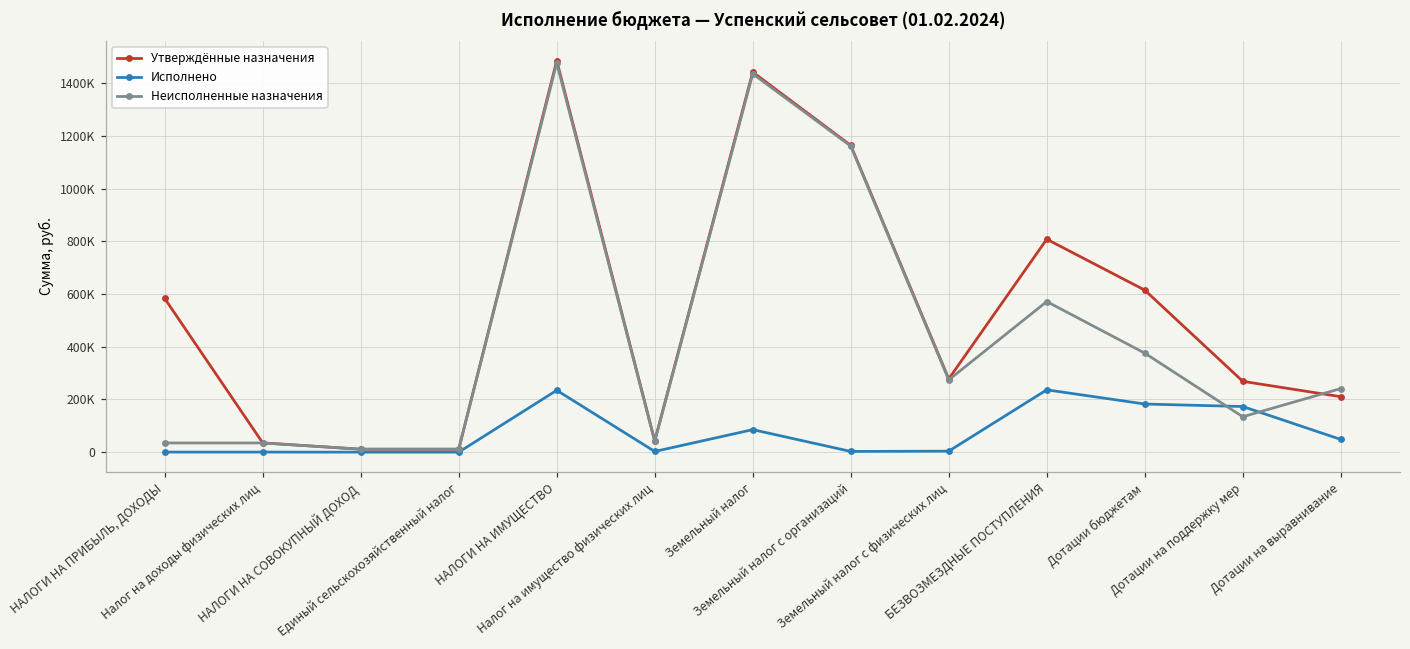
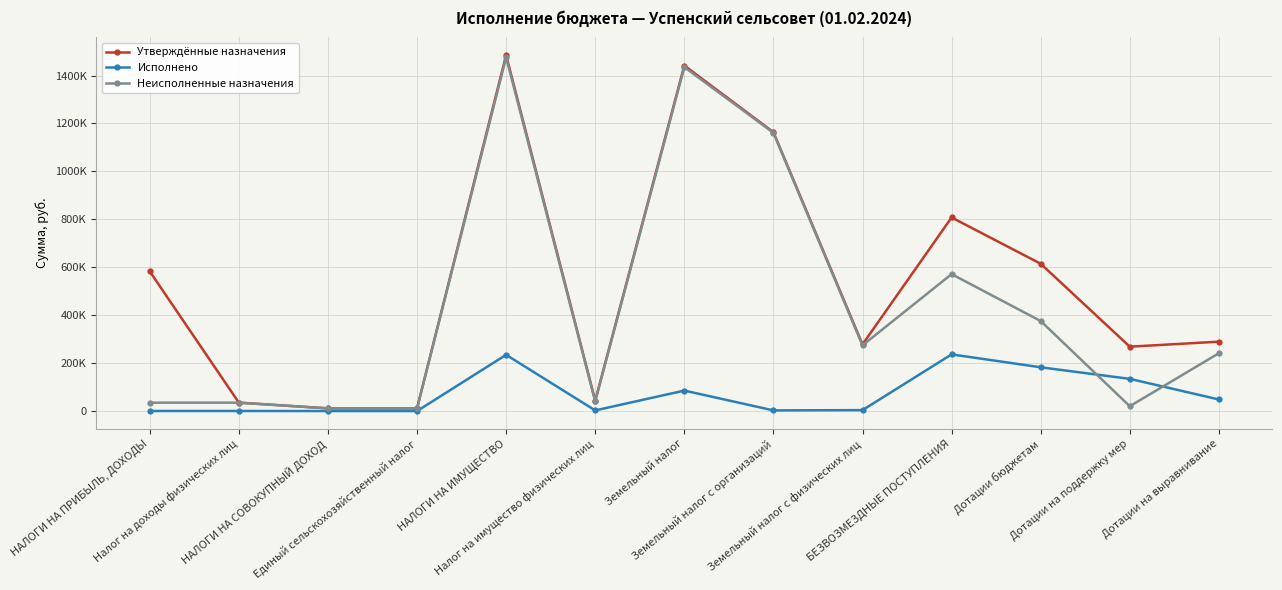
Исполнено, Дотации на поддержку мер: 170000 -> 130000
Неисполненные назначения, Дотации на поддержку мер: 130000 -> 20000
Утверждённые назначения, Дотации на выравнивание: 210000 -> 290000
